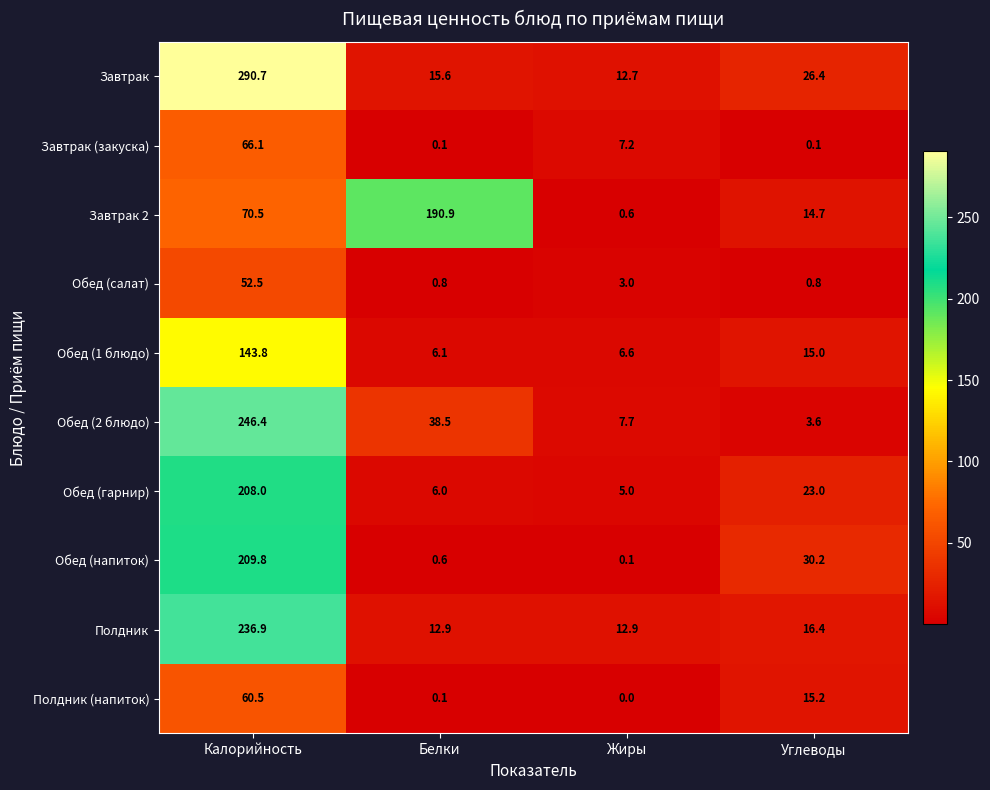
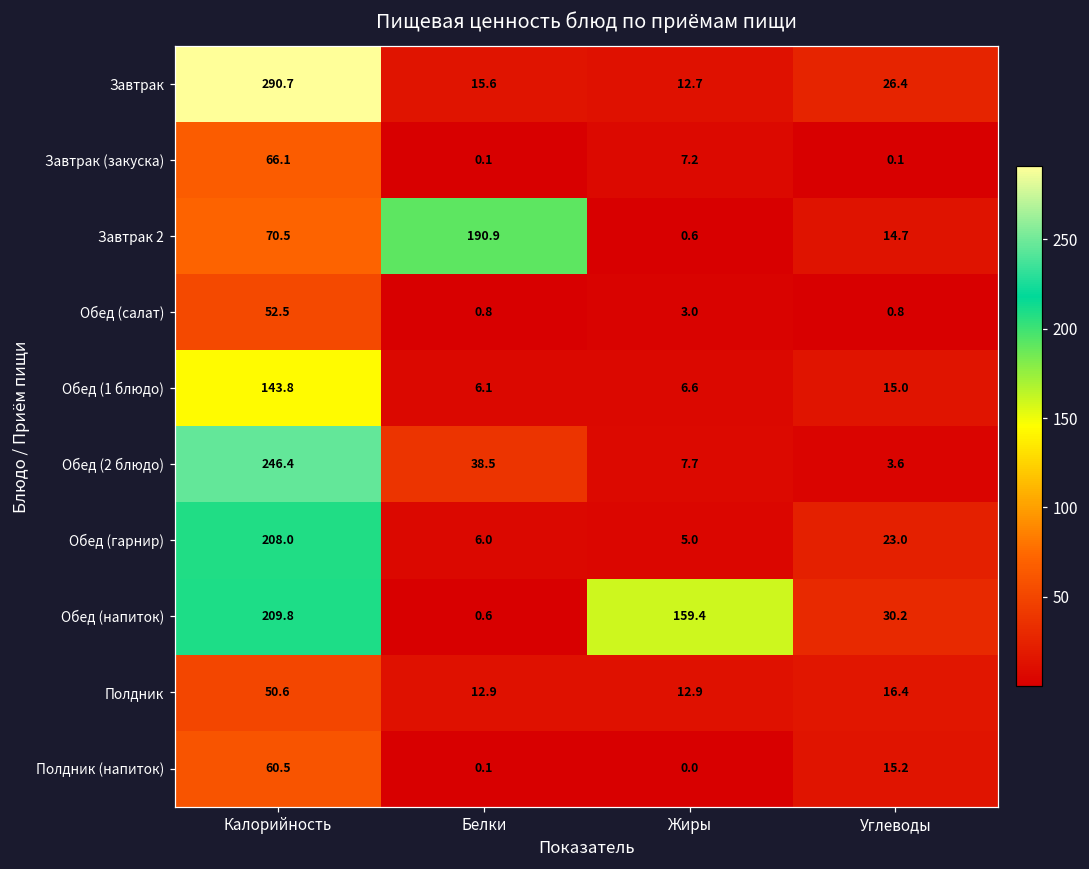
Обед (напиток), Жиры: 0.1 -> 159.4
Полдник, Калорийность: 236.9 -> 50.6
